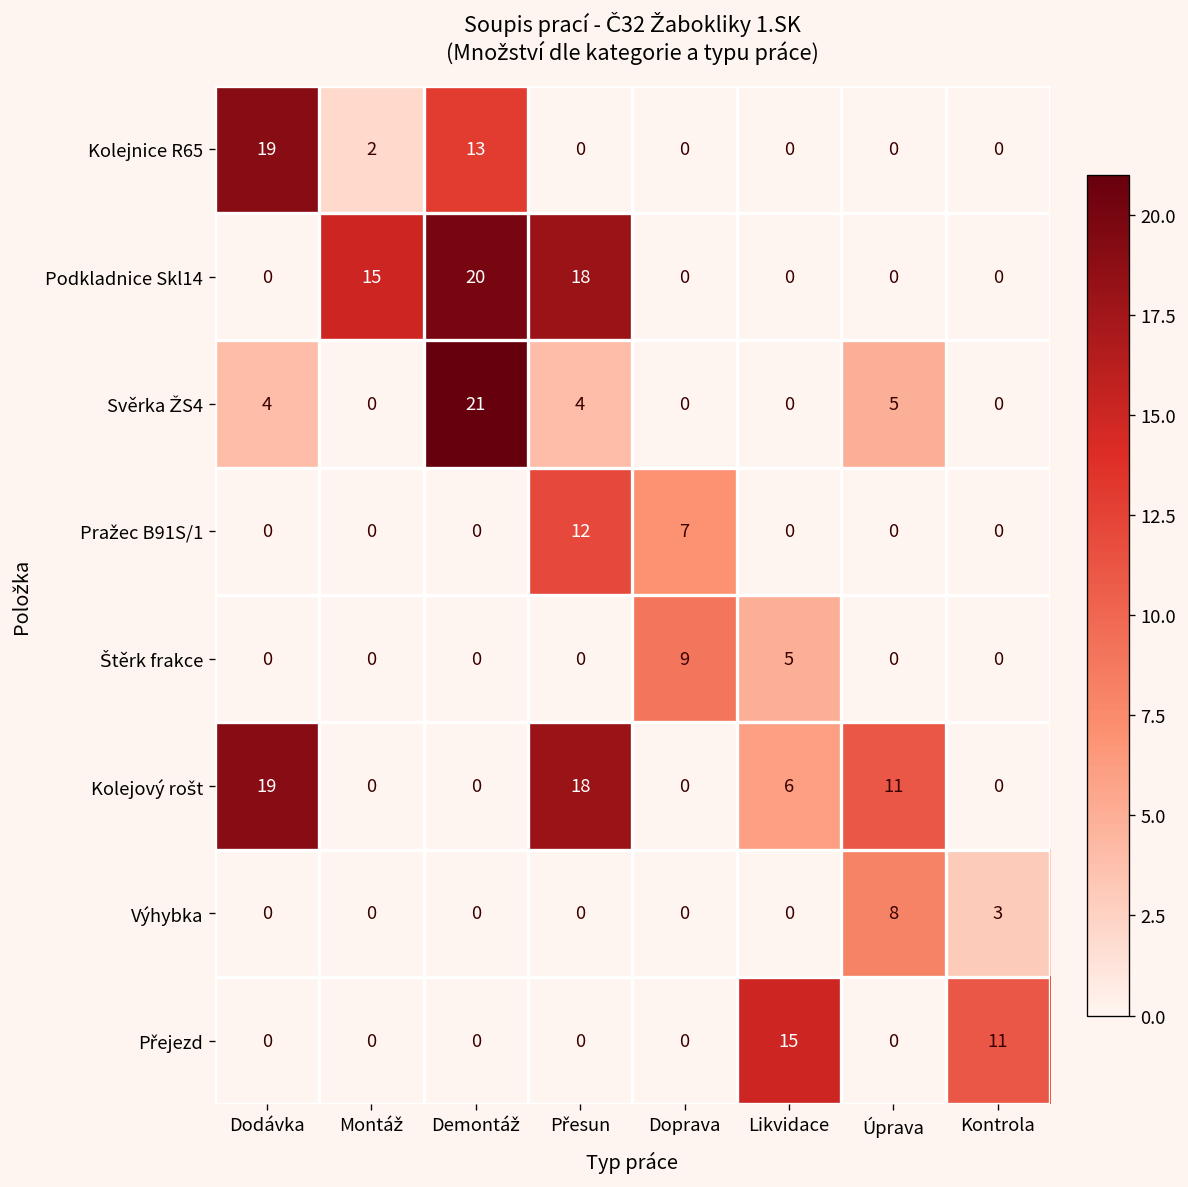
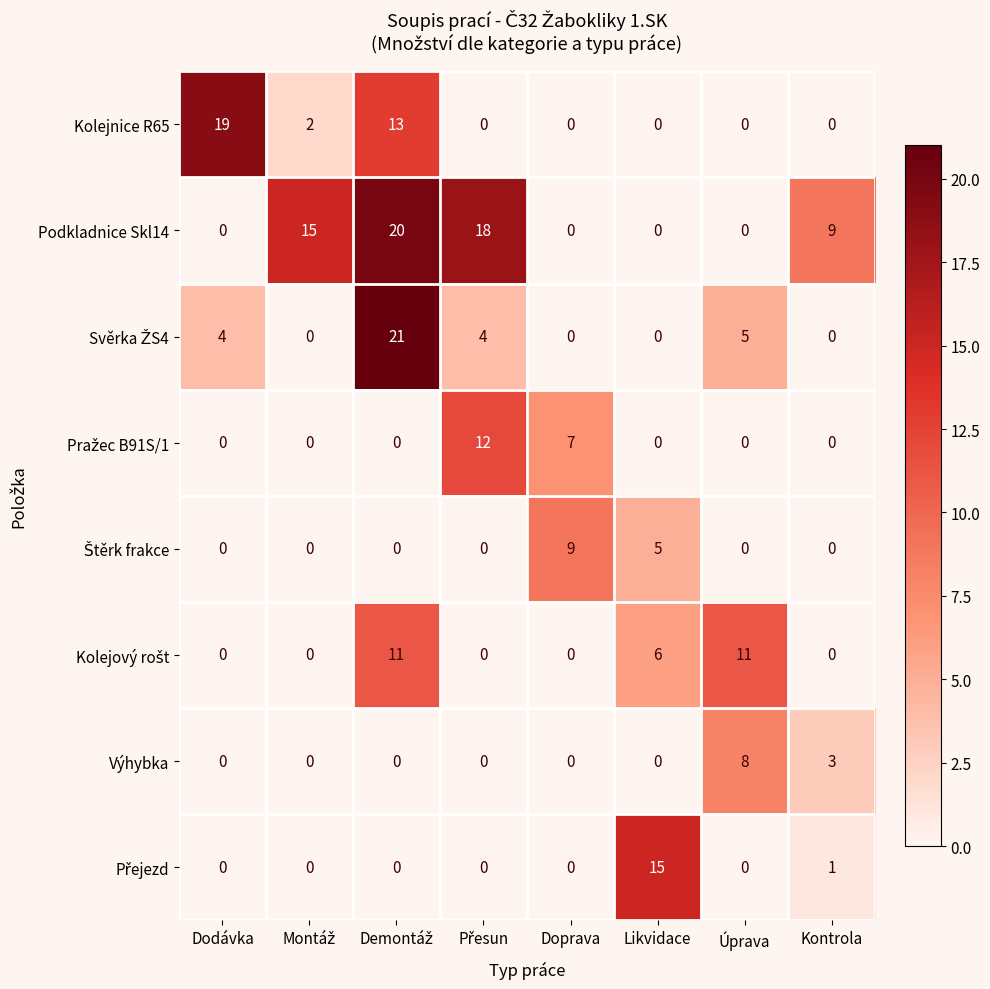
Podkladnice Skl14, Kontrola: 0 -> 9
Kolejový rošt, Dodávka: 19 -> 0
Kolejový rošt, Demontáž: 0 -> 11
Kolejový rošt, Přesun: 18 -> 0
Přejezd, Kontrola: 11 -> 1
